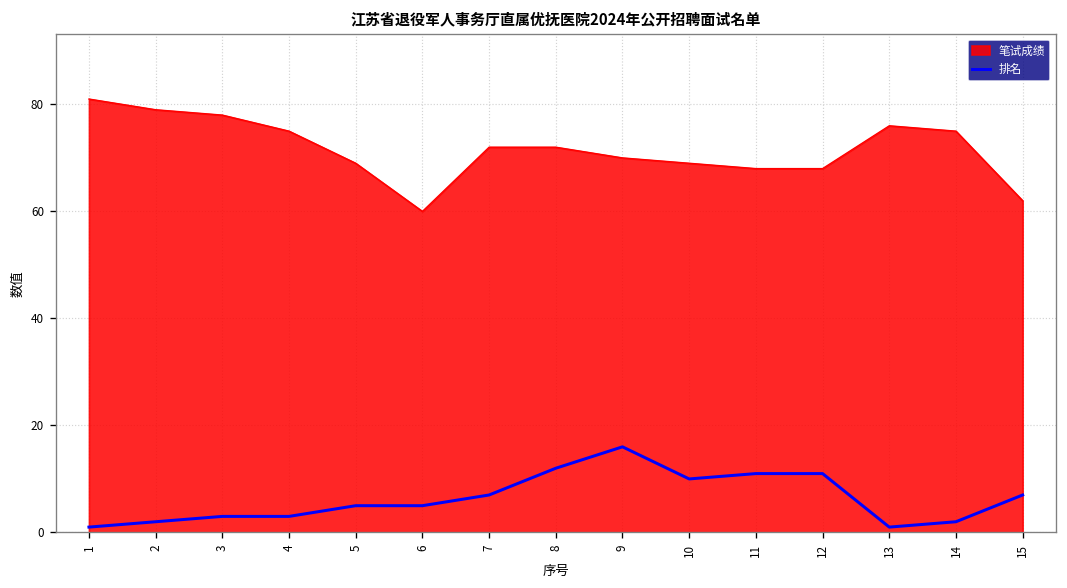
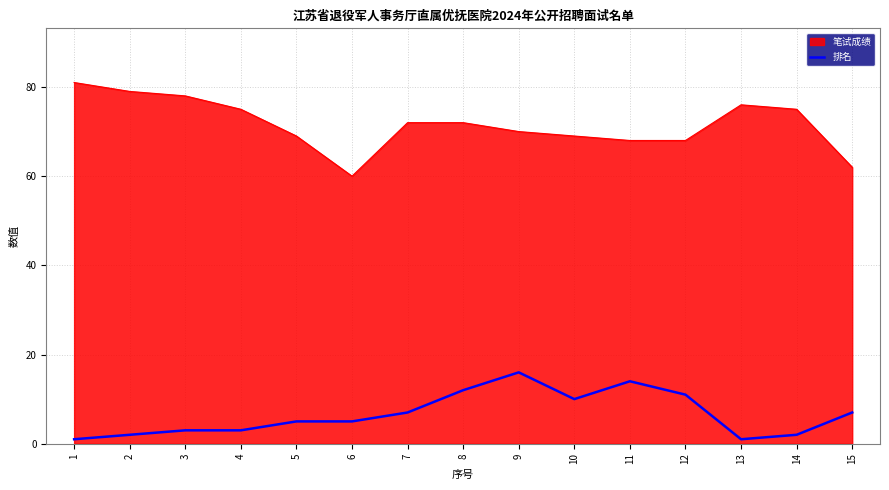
排名, 11: 11 -> 14
